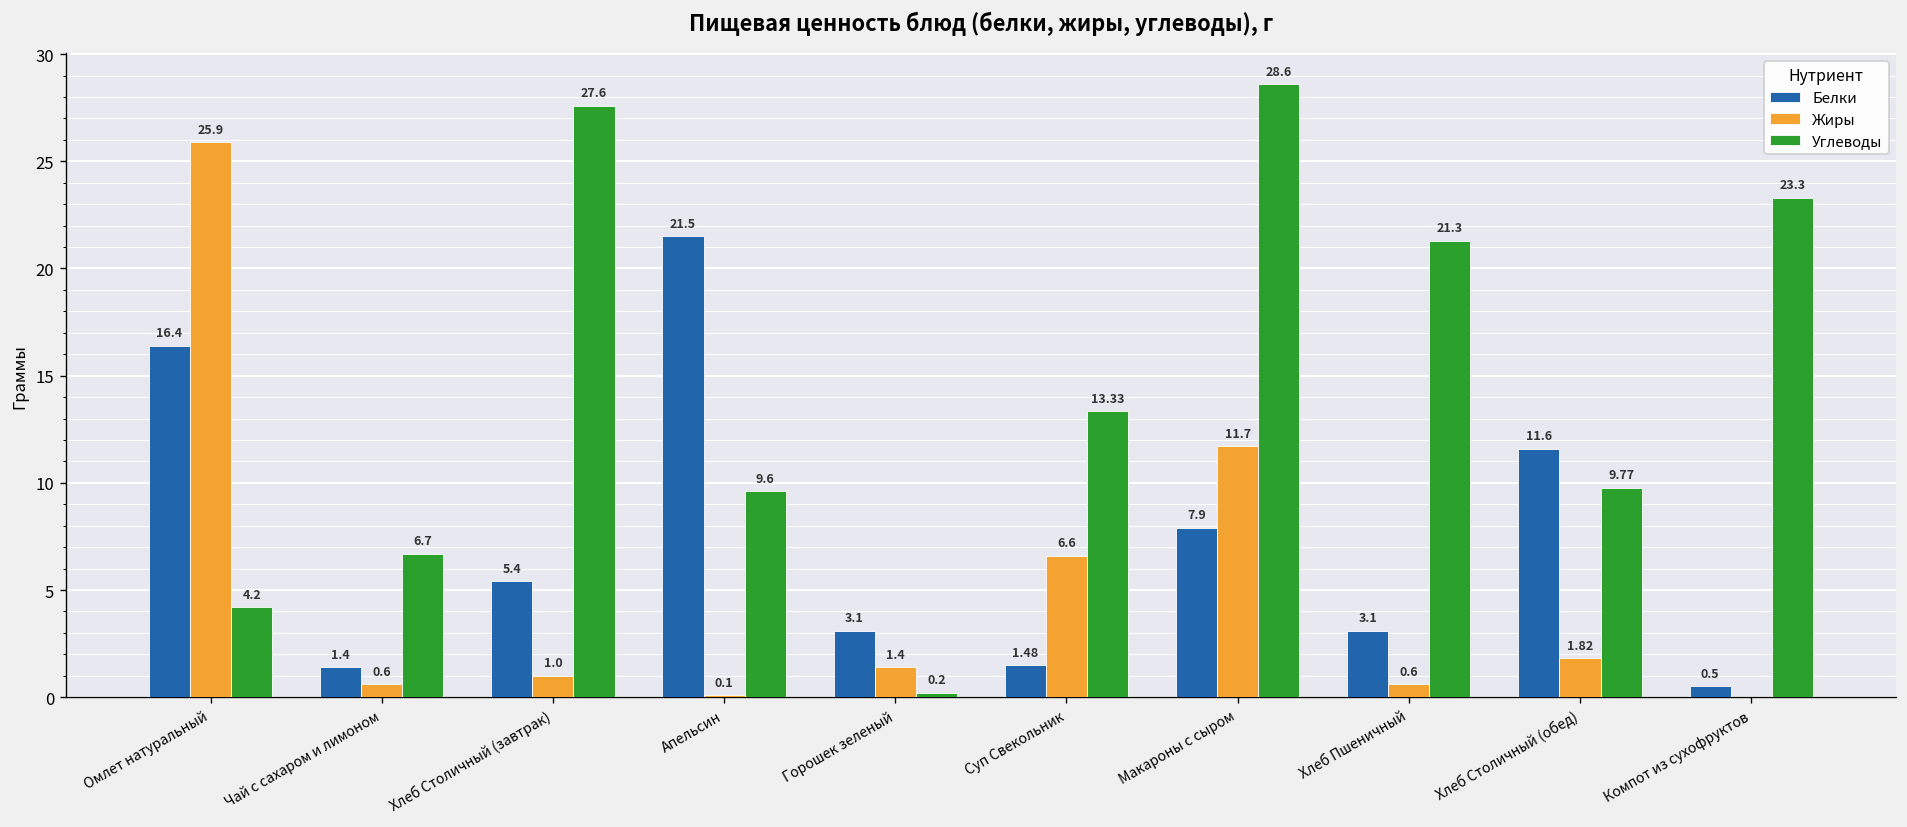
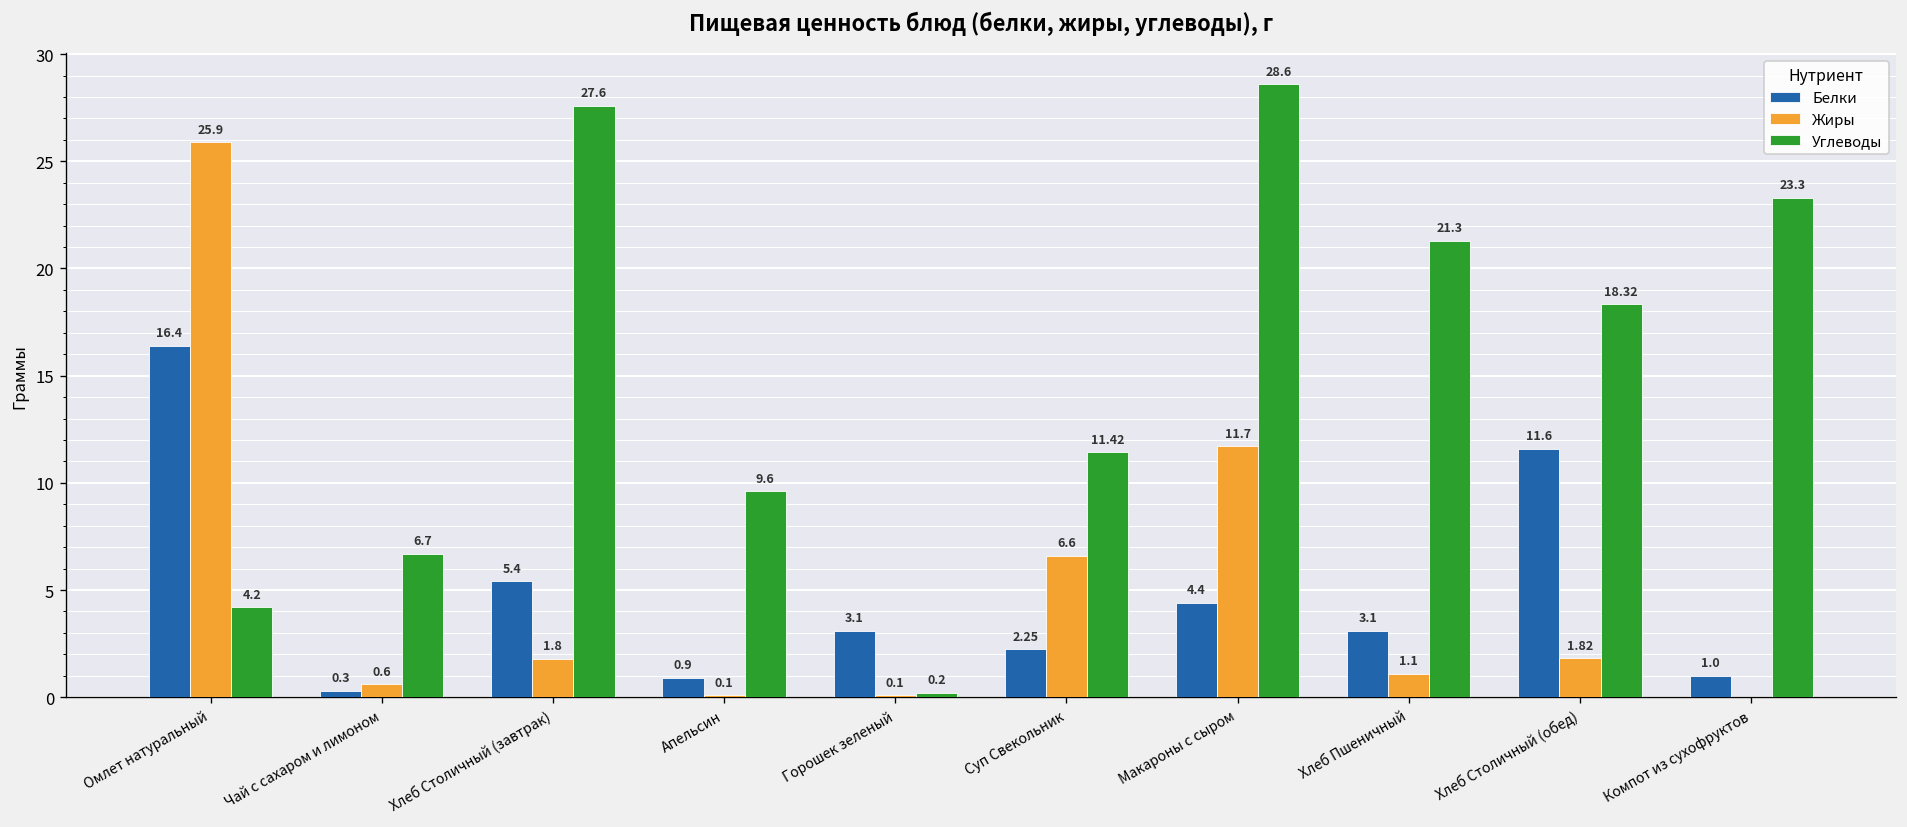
Белки, Чай с сахаром и лимоном: 1.4 -> 0.3
Жиры, Хлеб Столичный (завтрак): 1.0 -> 1.8
Белки, Апельсин: 21.5 -> 0.9
Жиры, Горошек зеленый: 1.4 -> 0.1
Белки, Суп Свекольник: 1.48 -> 2.25
Углеводы, Суп Свекольник: 13.33 -> 11.42
Белки, Макароны с сыром: 7.9 -> 4.4
Жиры, Хлеб Пшеничный: 0.6 -> 1.1
Углеводы, Хлеб Столичный (обед): 9.77 -> 18.32
Белки, Компот из сухофруктов: 0.5 -> 1.0
